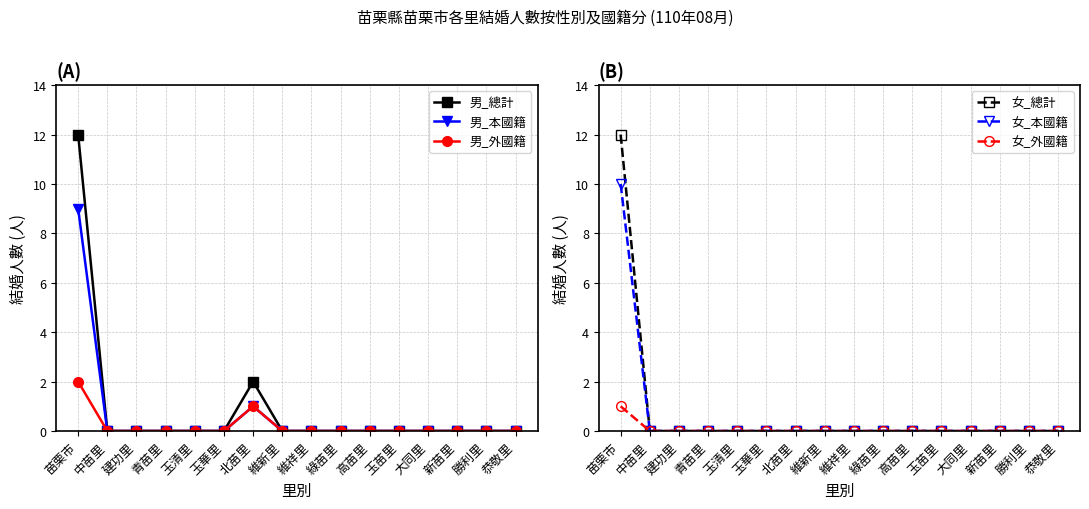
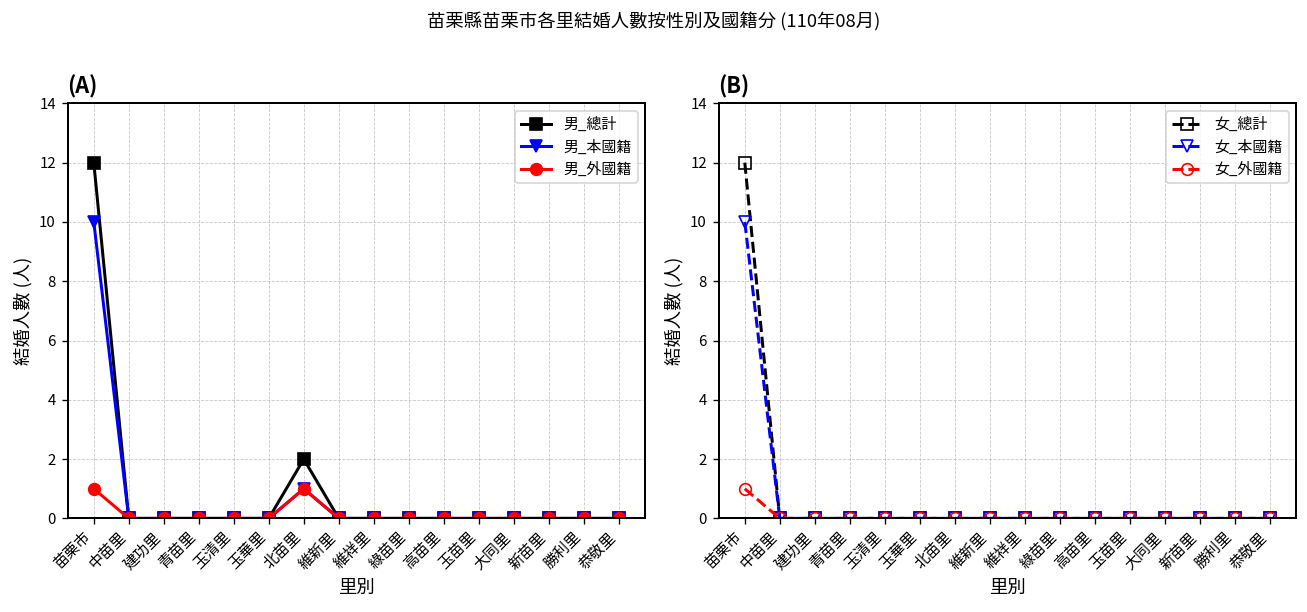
(A), 男_本國籍, 苗栗市: 9 -> 10
(A), 男_外國籍, 苗栗市: 2 -> 1
